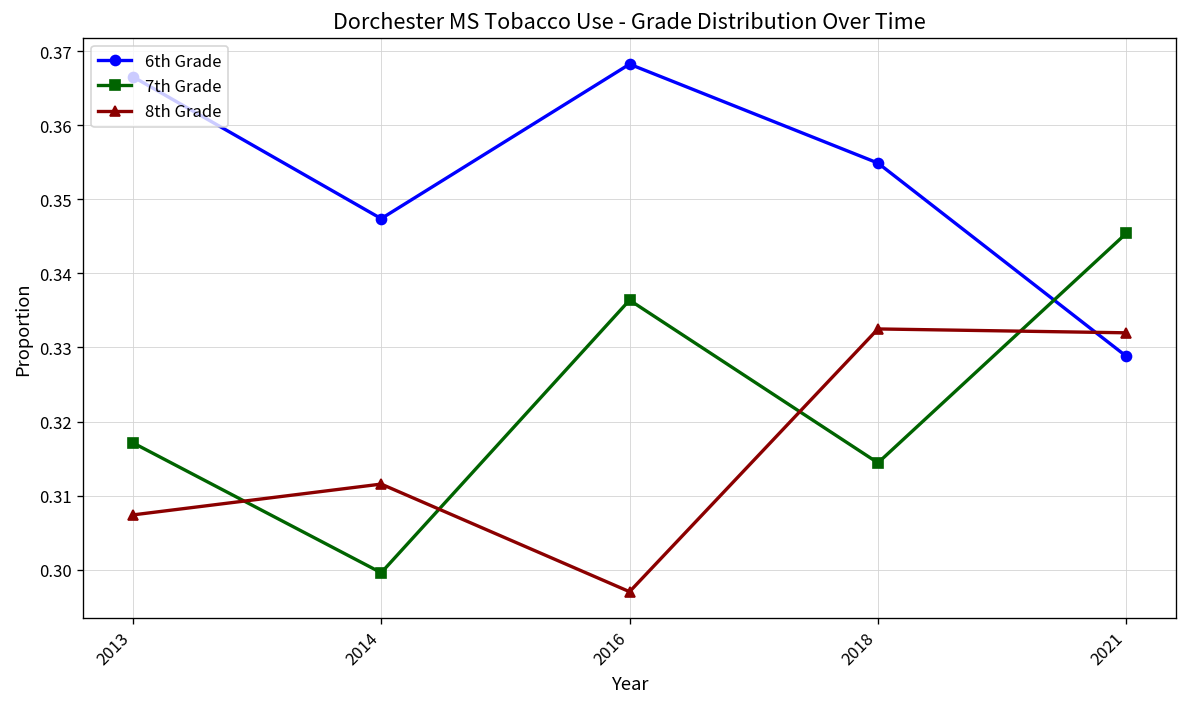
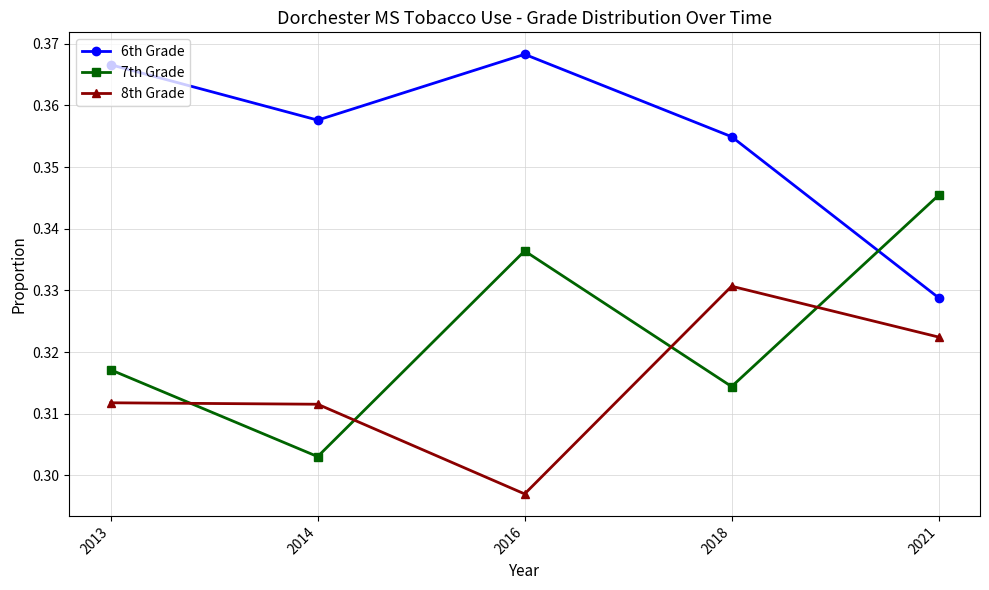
8th Grade, 2013: 0.307 -> 0.312
6th Grade, 2014: 0.347 -> 0.358
7th Grade, 2014: 0.300 -> 0.303
8th Grade, 2018: 0.333 -> 0.331
8th Grade, 2021: 0.332 -> 0.322
